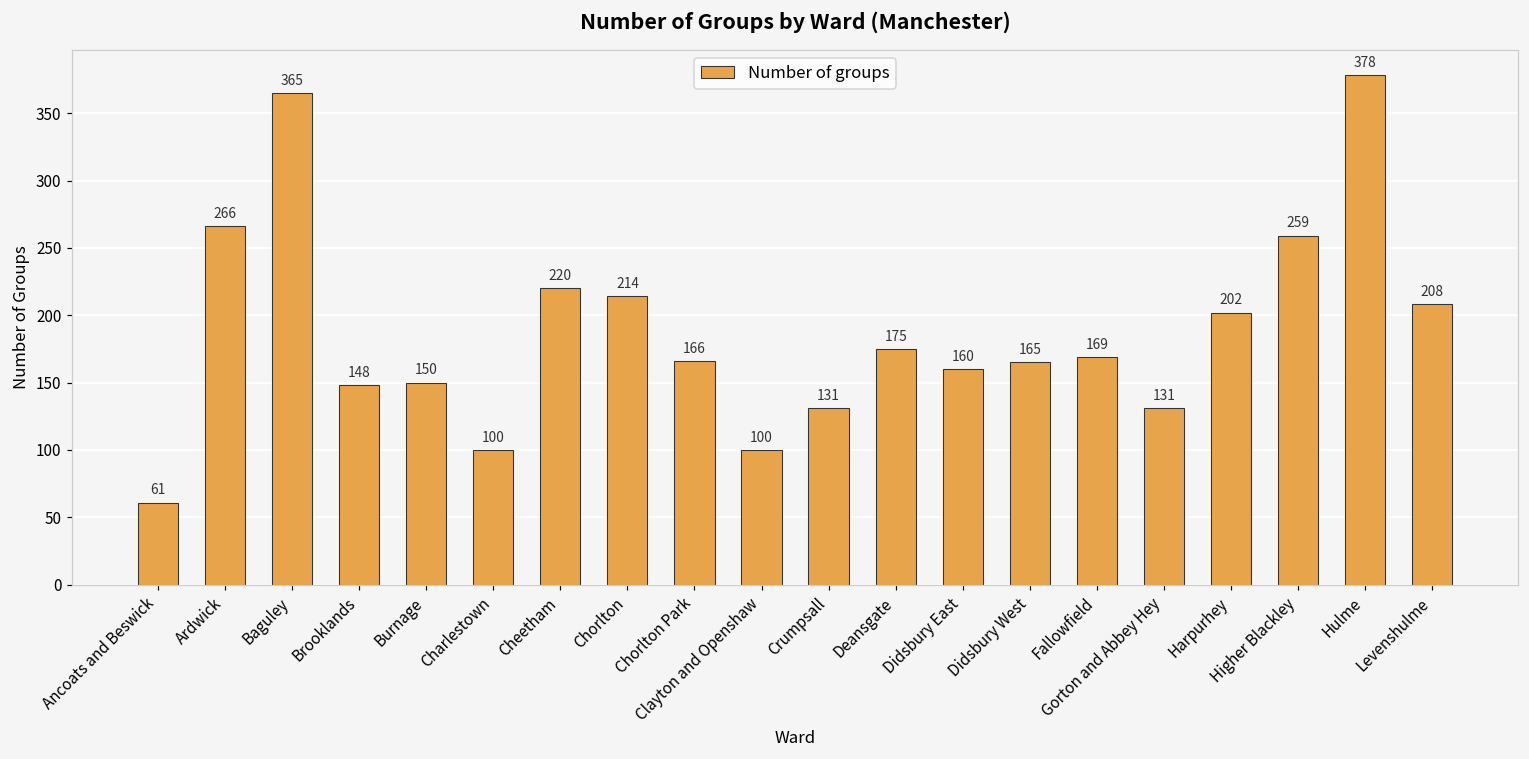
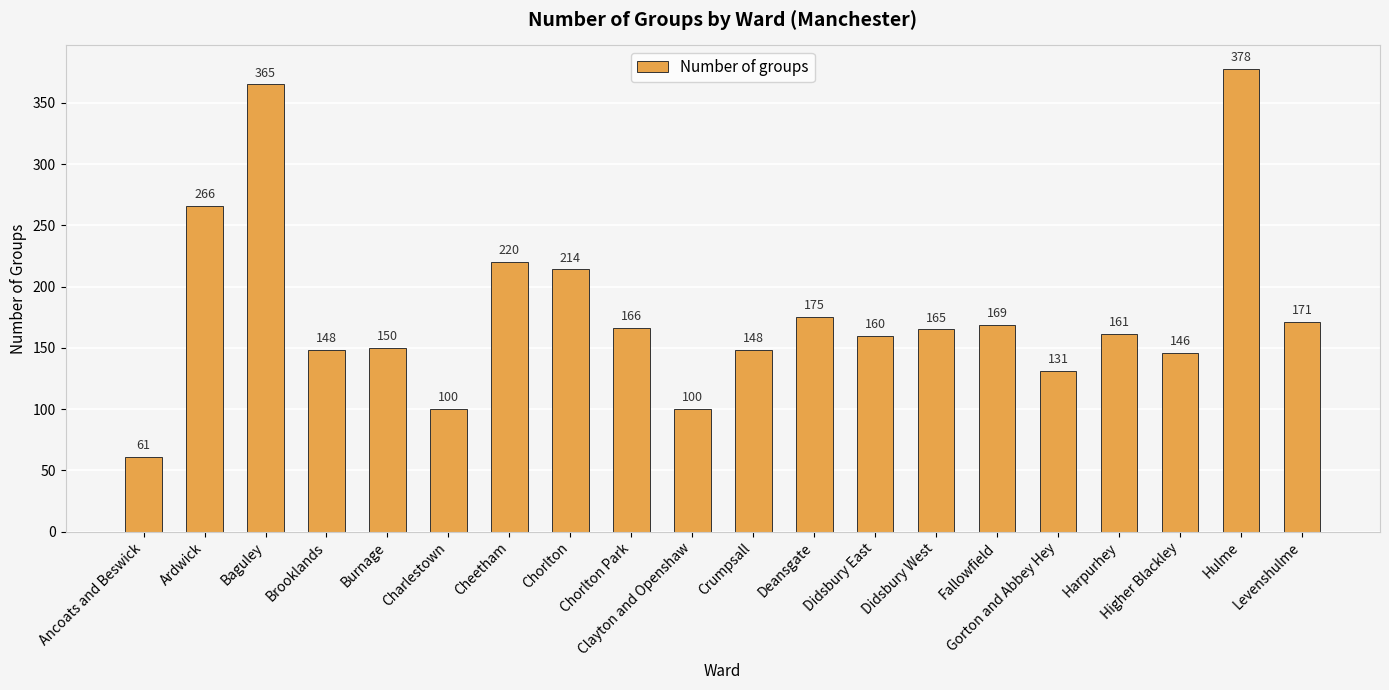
Crumpsall: 131 -> 148
Harpurhey: 202 -> 161
Higher Blackley: 259 -> 146
Levenshulme: 208 -> 171
